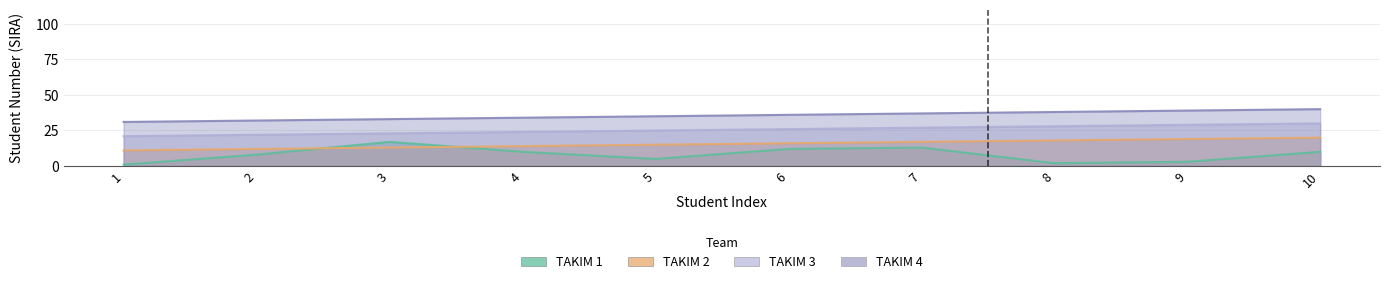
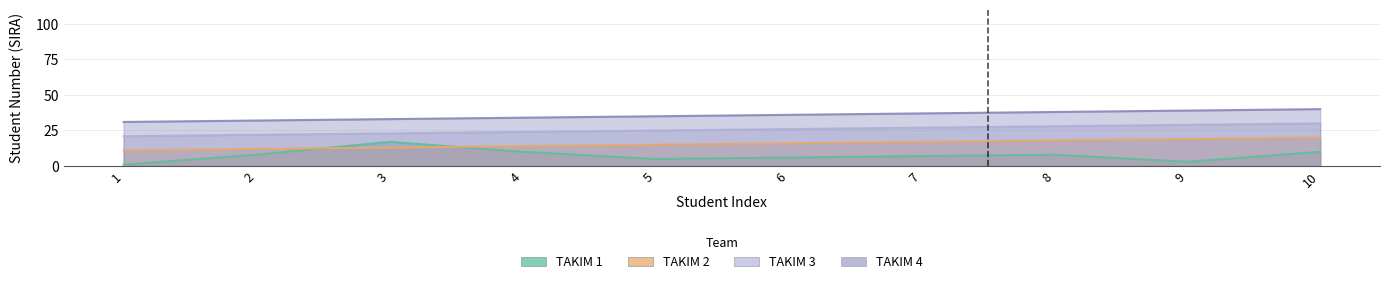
TAKIM 1, 6: 12 -> 6
TAKIM 1, 7: 13 -> 7
TAKIM 1, 8: 2 -> 8
